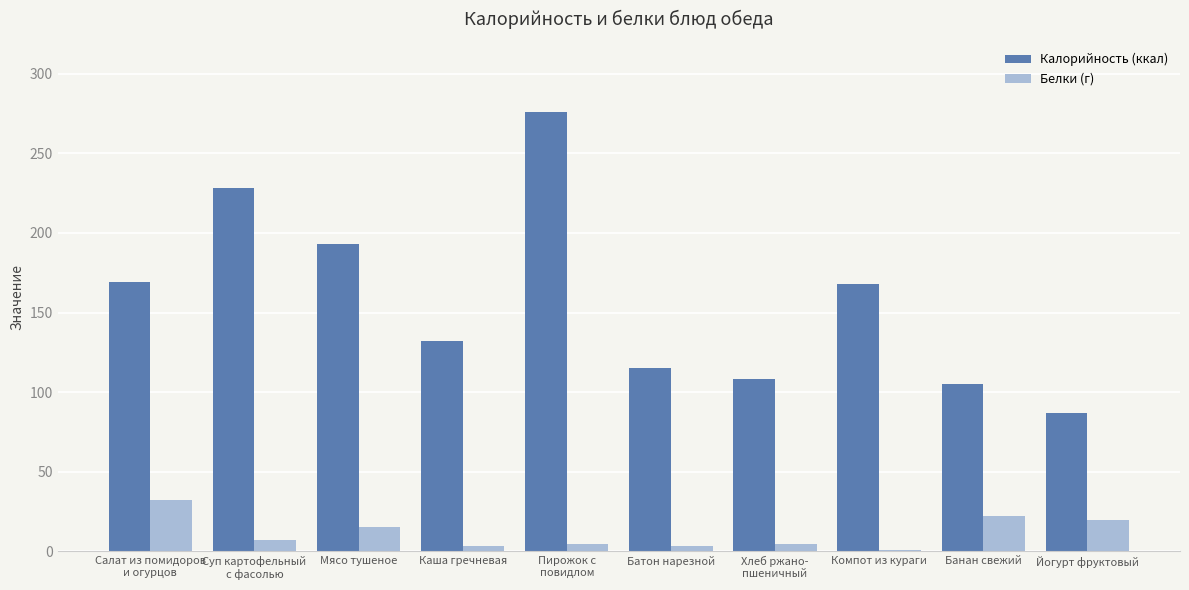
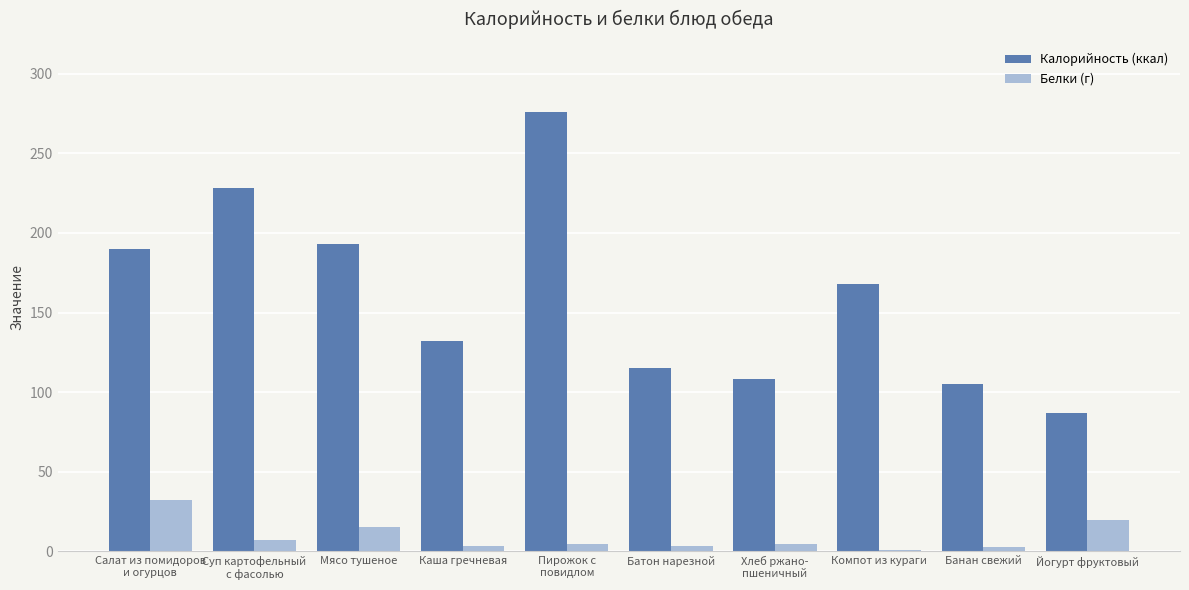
Калорийность (ккал), Салат из помидоров и огурцов: 169 -> 190
Белки (г), Банан свежий: 22 -> 3
